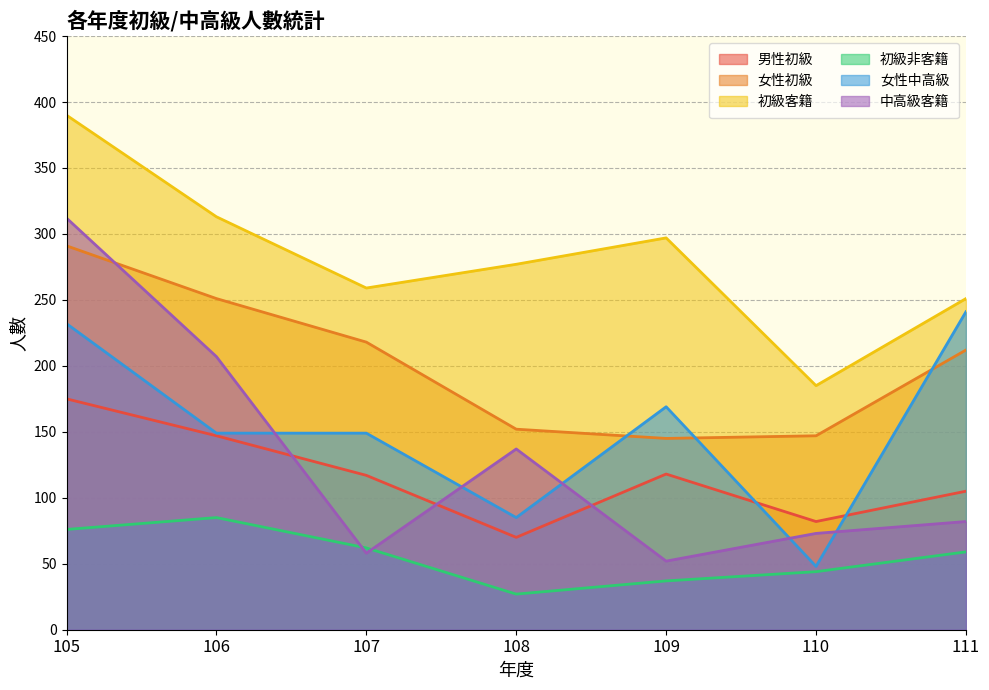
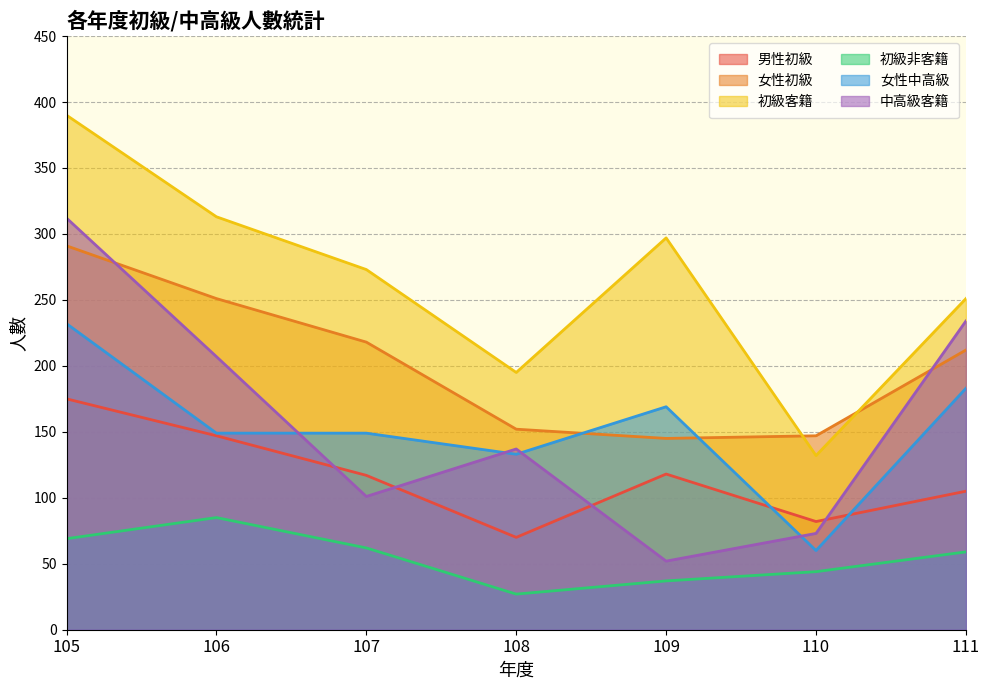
初級非客籍, 105: 76 -> 69
初級客籍, 107: 259 -> 273
中高級客籍, 107: 58 -> 101
初級客籍, 108: 277 -> 195
女性中高級, 108: 85 -> 133
初級客籍, 110: 185 -> 132
女性中高級, 110: 48 -> 60
女性中高級, 111: 241 -> 183
中高級客籍, 111: 82 -> 234
